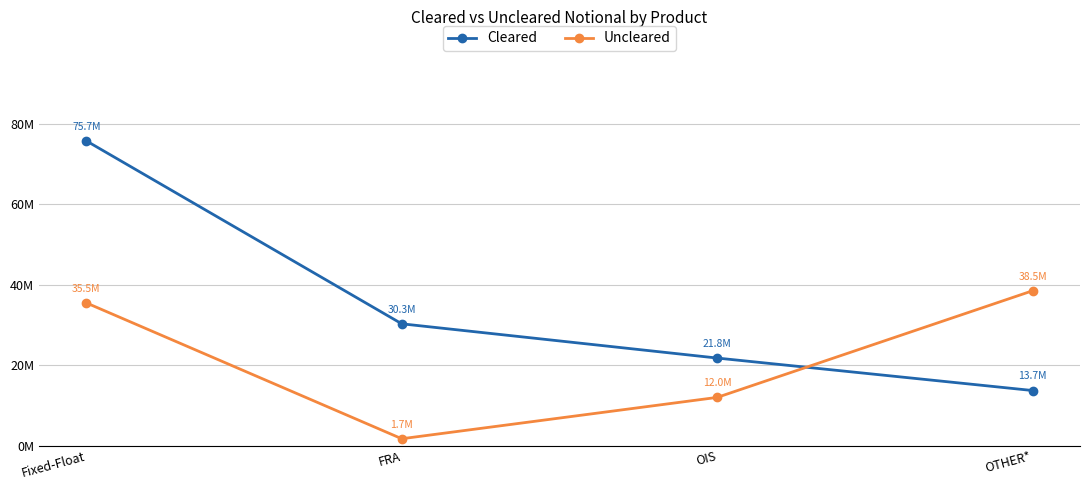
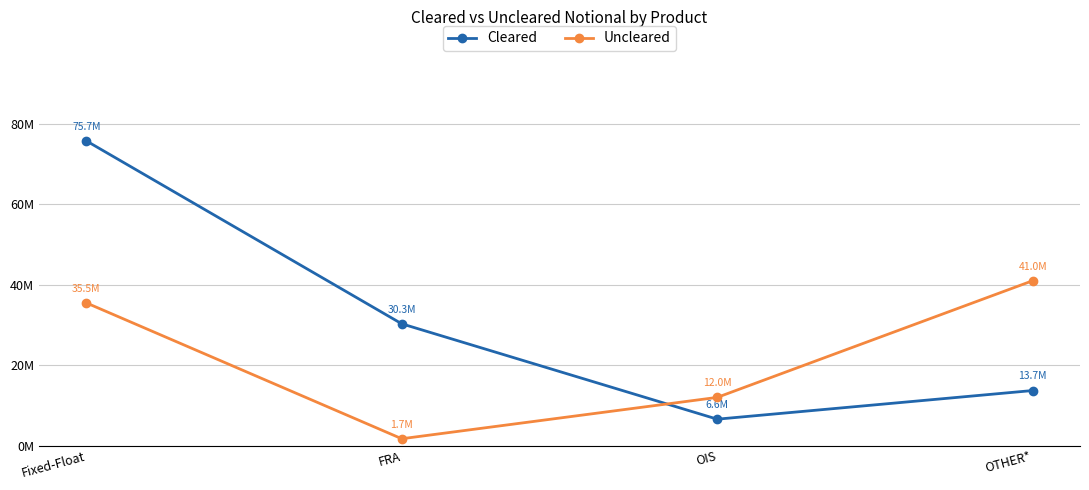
Cleared, OIS: 21.8M -> 6.6M
Uncleared, OTHER*: 38.5M -> 41.0M
